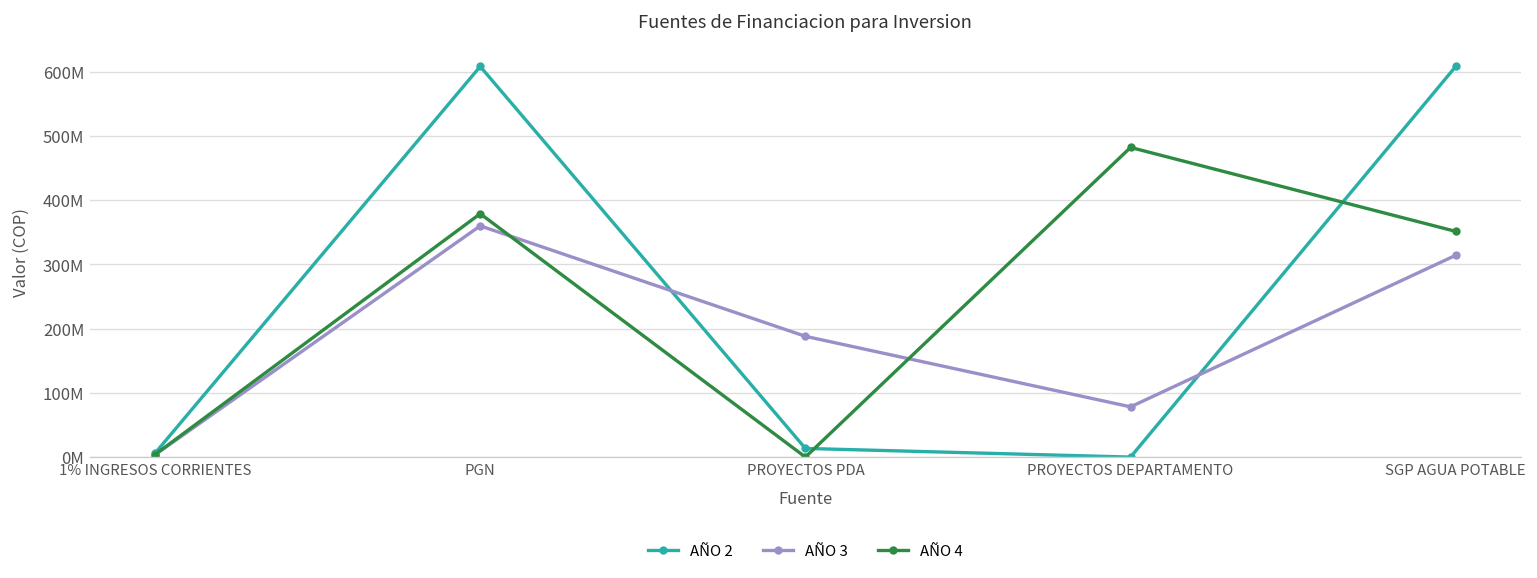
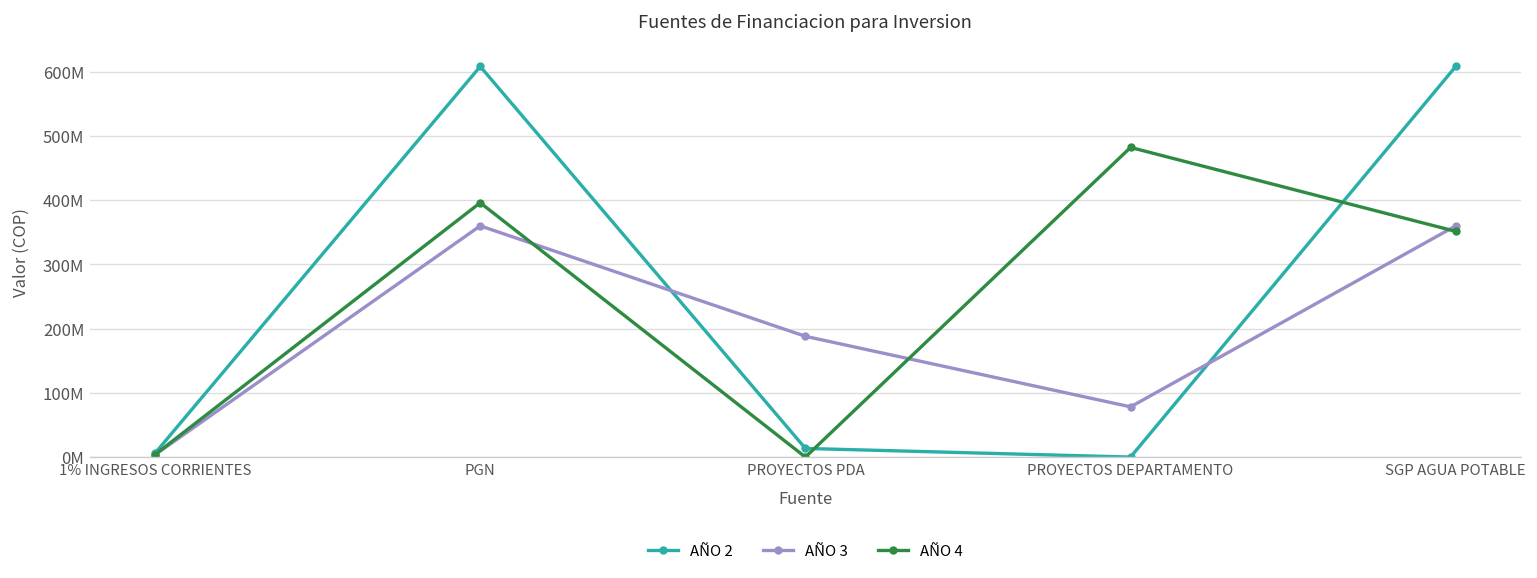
AÑO 4, PGN: 380000000 -> 400000000
AÑO 3, SGP AGUA POTABLE: 310000000 -> 360000000
